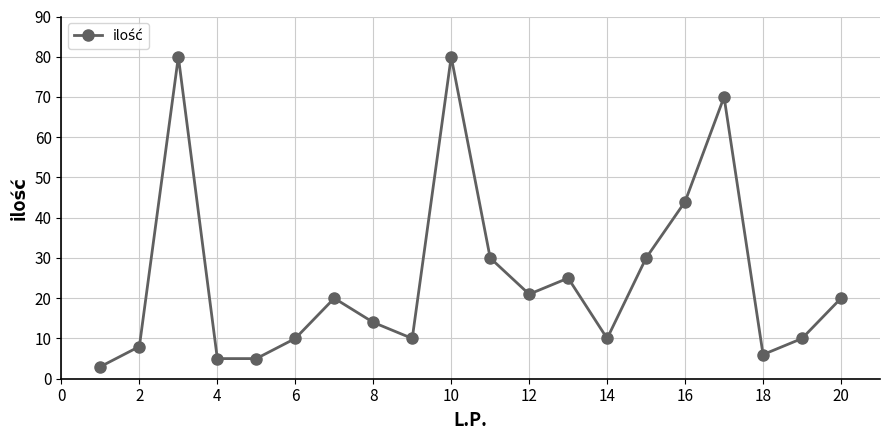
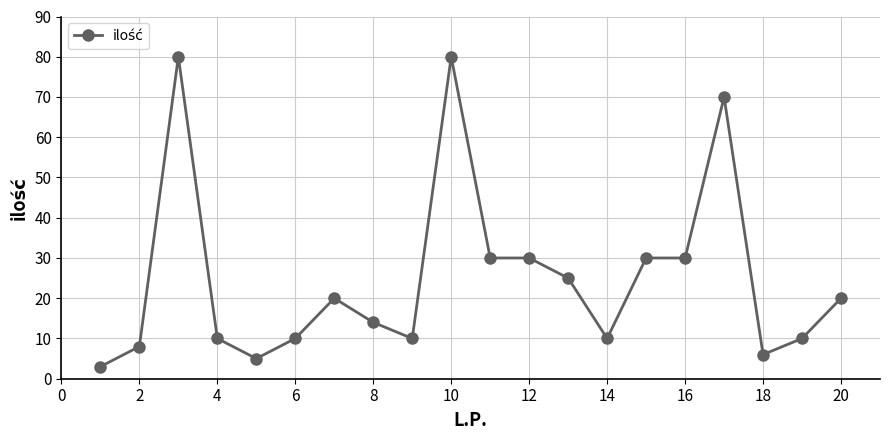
4: 5 -> 10
12: 21 -> 30
16: 44 -> 30
